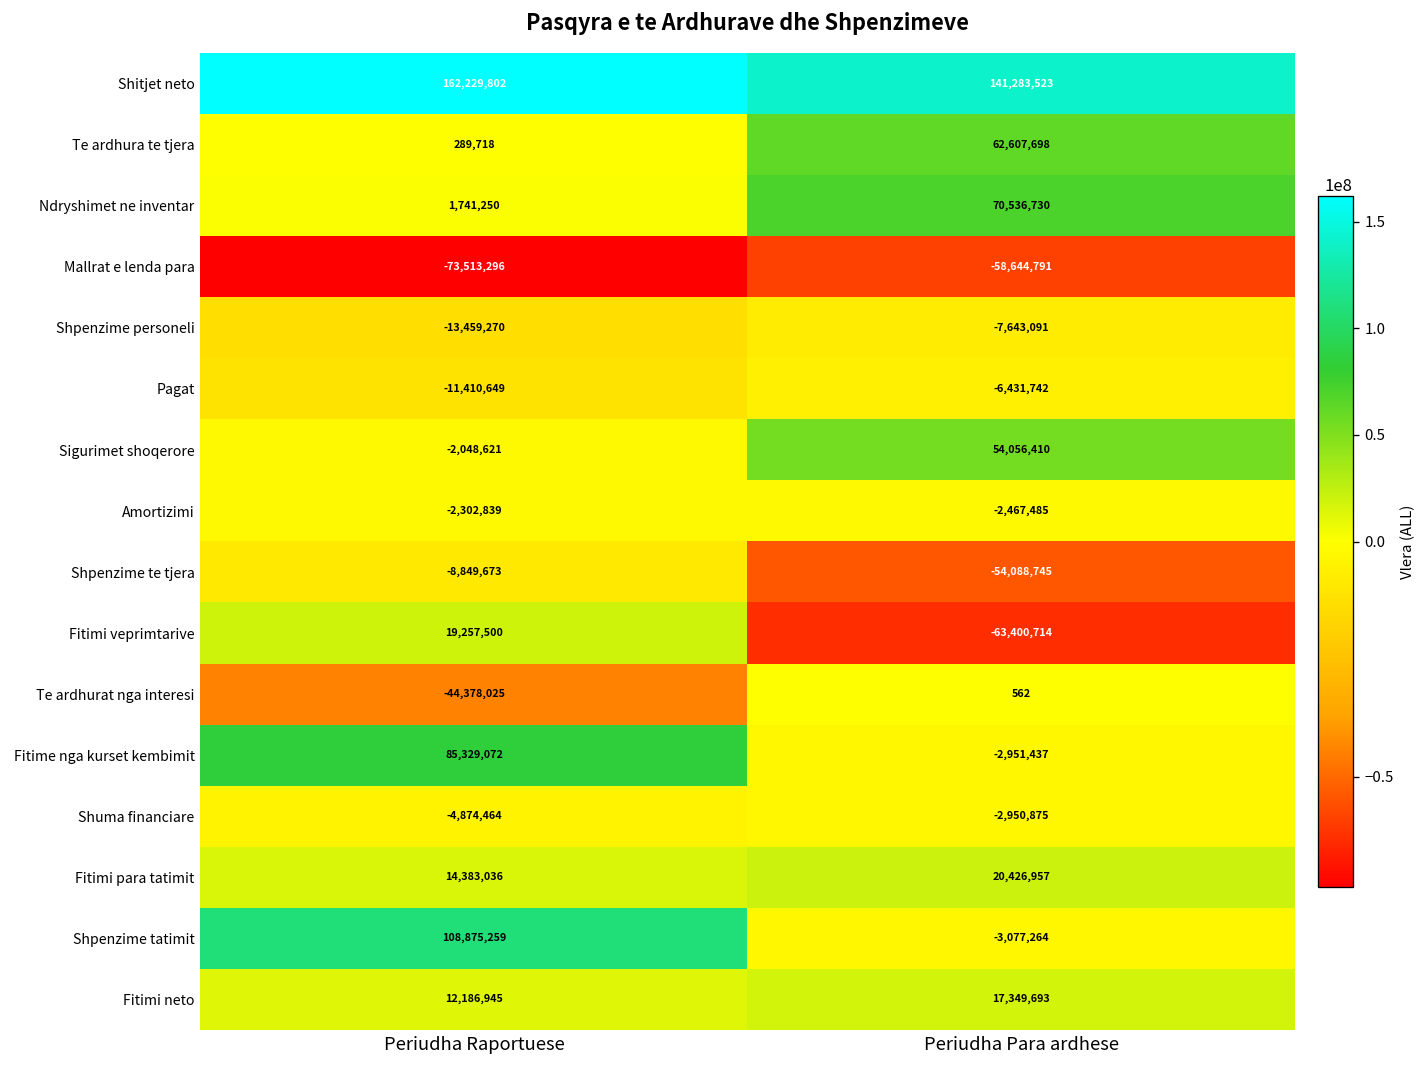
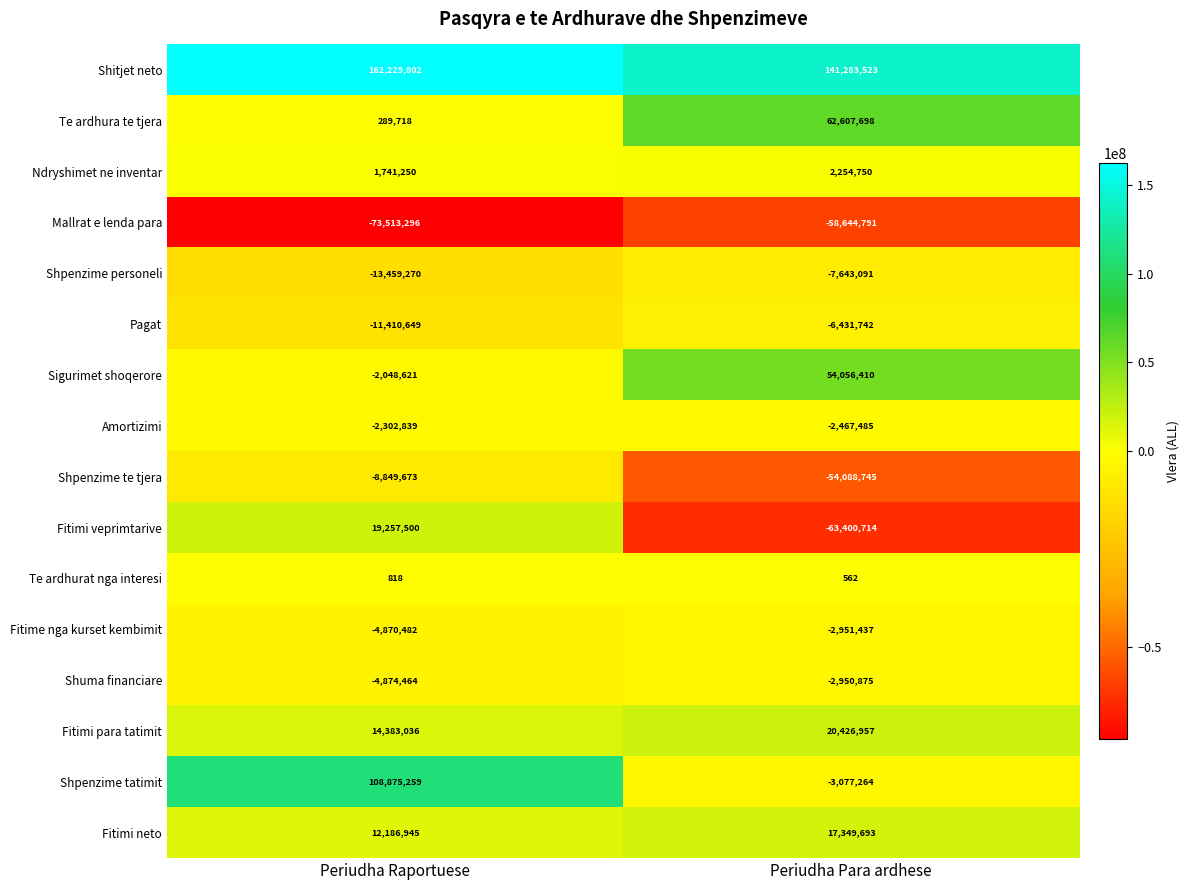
Ndryshimet ne inventar, Periudha Para ardhese: 70,536,730 -> 2,254,750
Te ardhurat nga interesi, Periudha Raportuese: -44,378,025 -> 818
Fitime nga kurset kembimit, Periudha Raportuese: 85,329,072 -> -4,870,482
